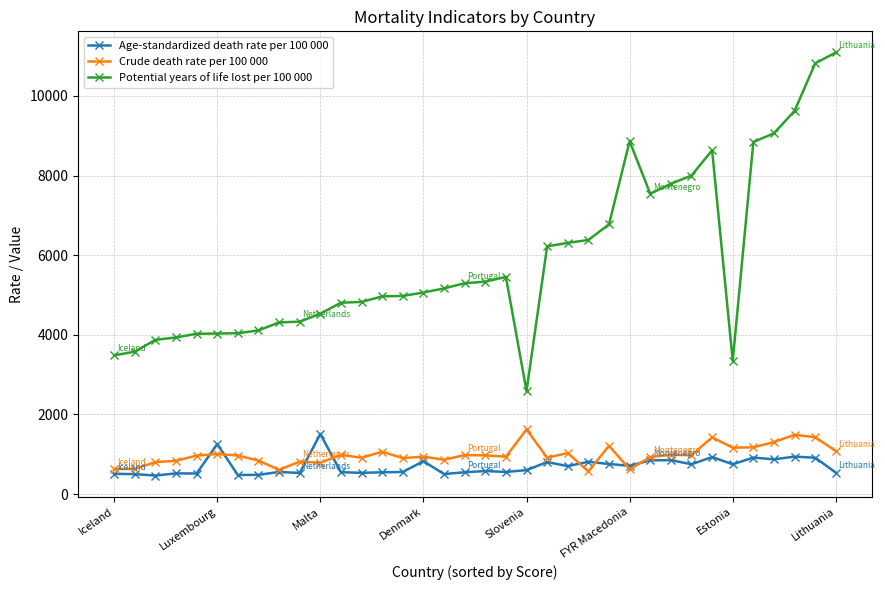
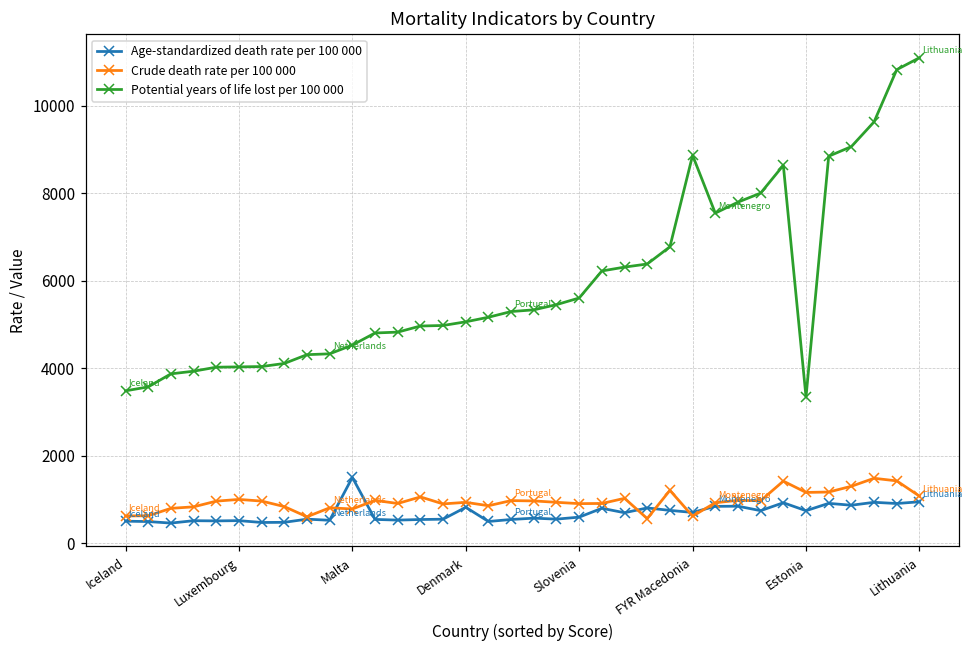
Age-standardized death rate per 100 000, Luxembourg: 1300 -> 500
Crude death rate per 100 000, Slovenia: 1600 -> 900
Potential years of life lost per 100 000, Slovenia: 2600 -> 5600
Age-standardized death rate per 100 000, Lithuania: 500 -> 1000
